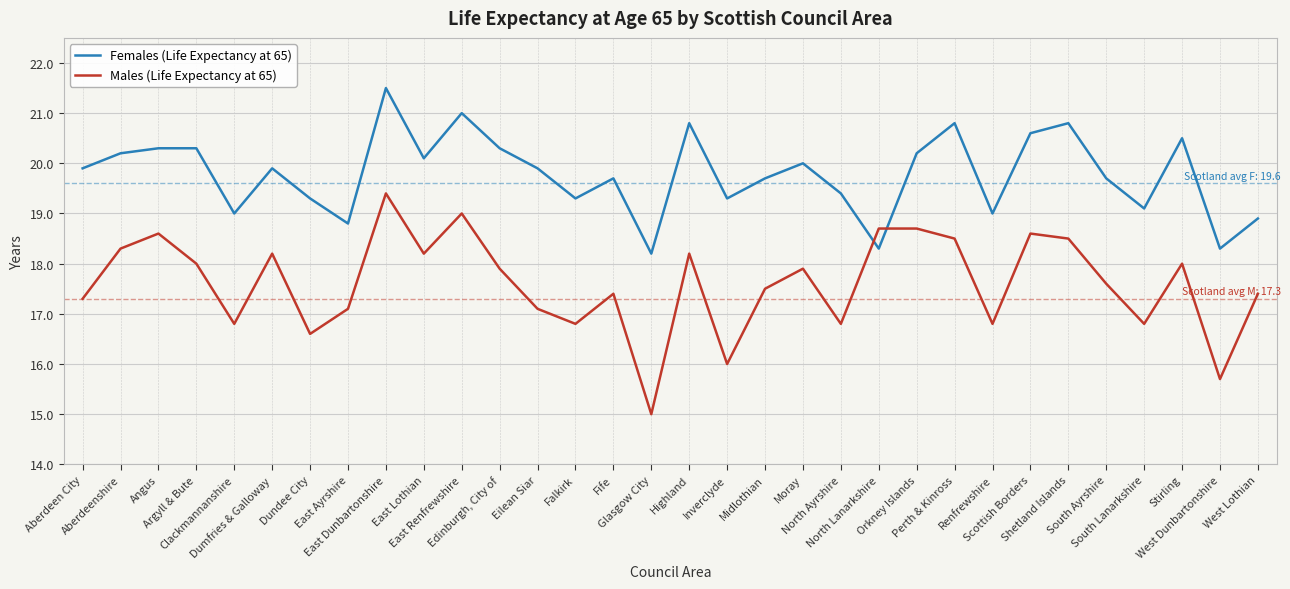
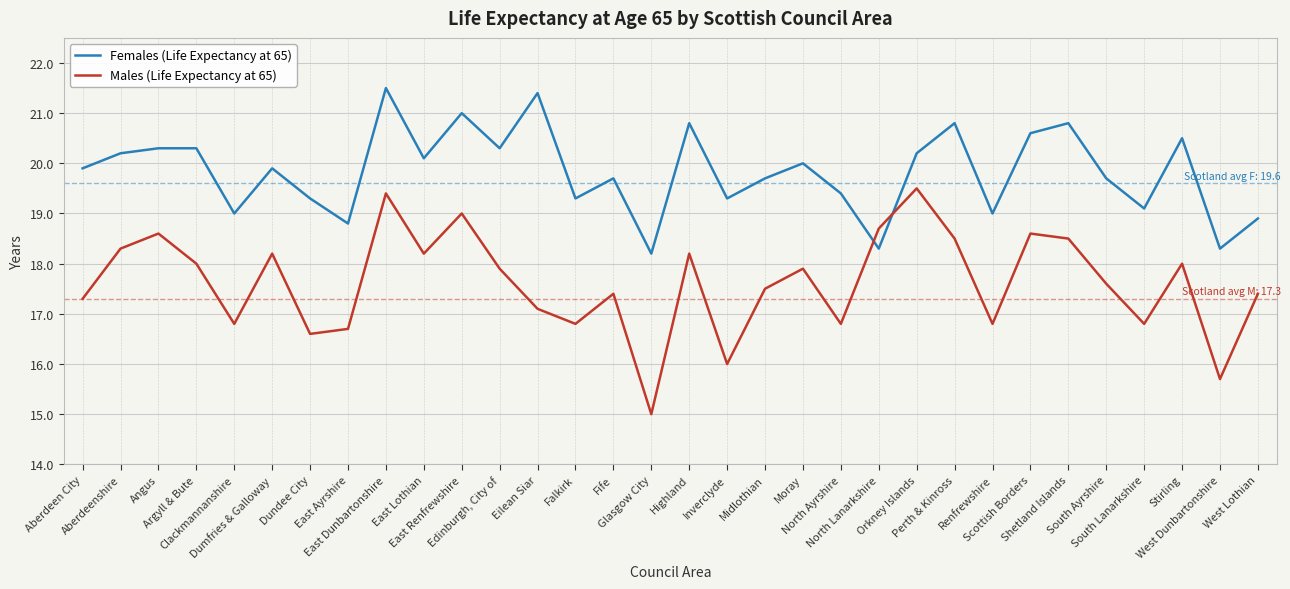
Males (Life Expectancy at 65), East Ayrshire: 17.1 -> 16.7
Females (Life Expectancy at 65), Eilean Siar: 19.9 -> 21.4
Males (Life Expectancy at 65), Orkney Islands: 18.7 -> 19.5
